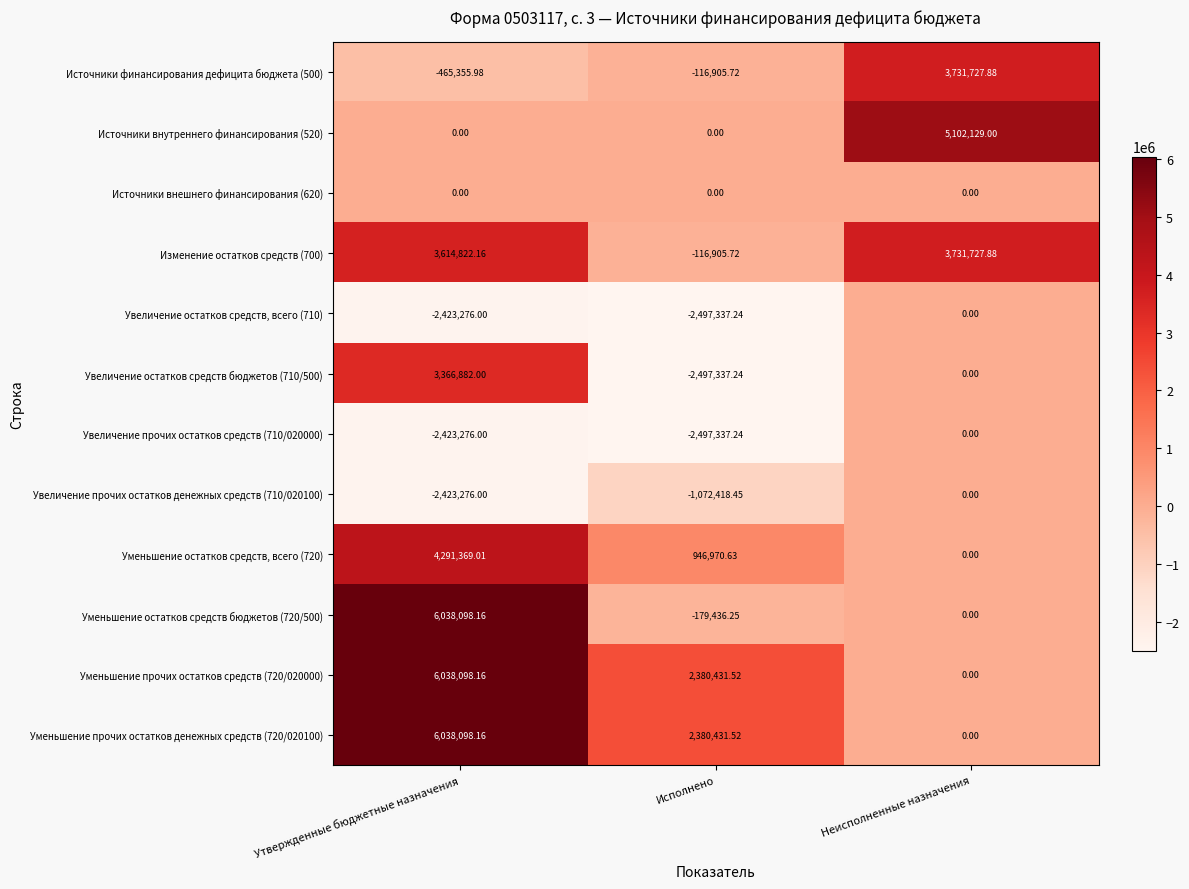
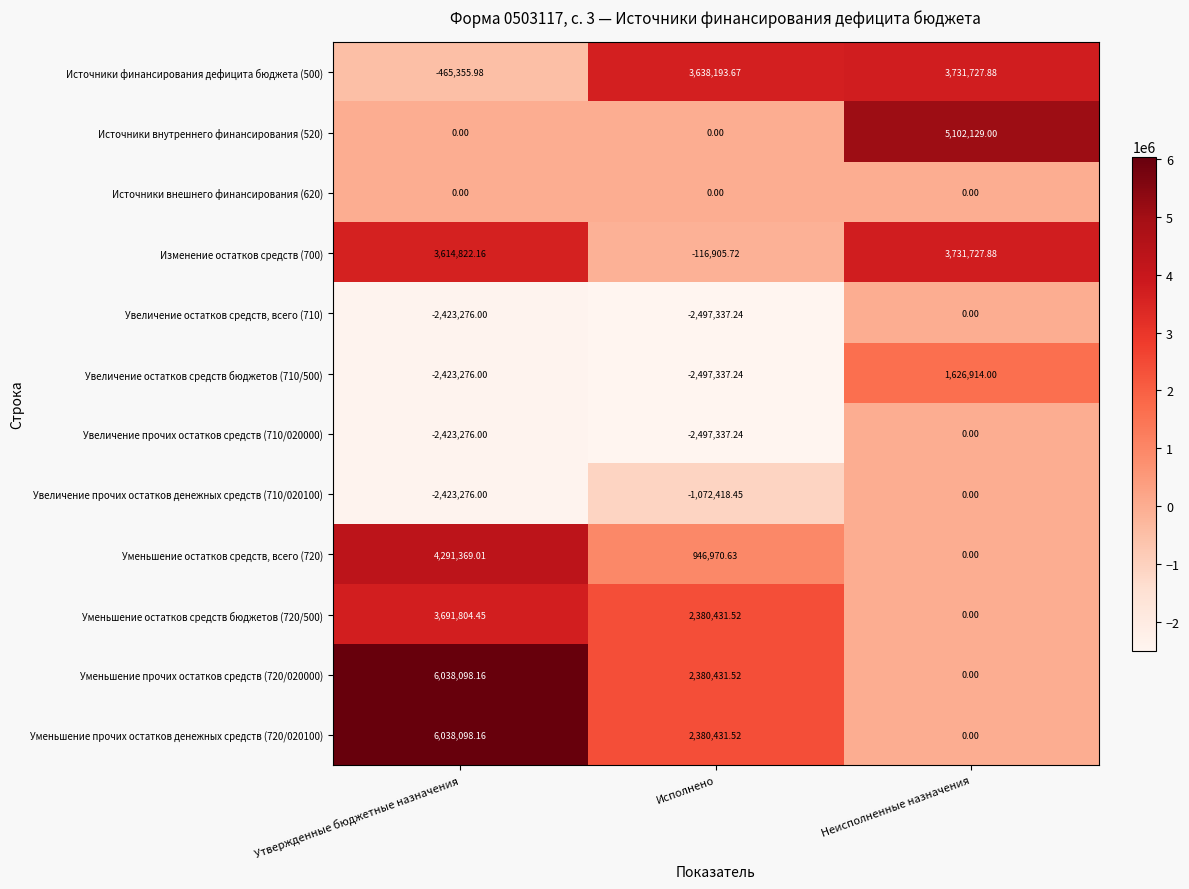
Источники финансирования дефицита бюджета (500), Исполнено: -116,905.72 -> 3,638,193.67
Увеличение остатков средств бюджетов (710/500), Утвержденные бюджетные назначения: 3,366,882.00 -> -2,423,276.00
Увеличение остатков средств бюджетов (710/500), Неисполненные назначения: 0.00 -> 1,626,914.00
Уменьшение остатков средств бюджетов (720/500), Утвержденные бюджетные назначения: 6,038,098.16 -> 3,691,804.45
Уменьшение остатков средств бюджетов (720/500), Исполнено: -179,436.25 -> 2,380,431.52
